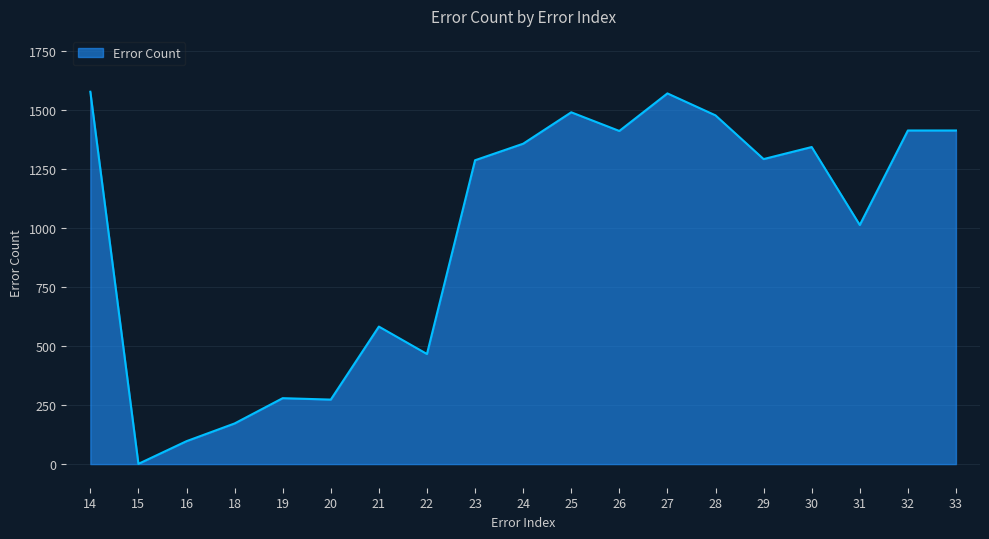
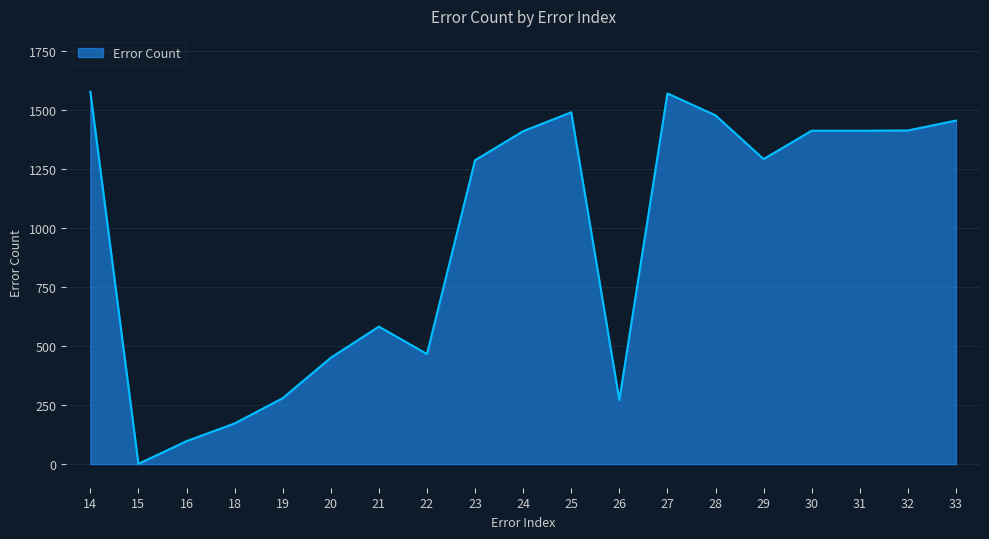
20: 270 -> 450
24: 1360 -> 1410
26: 1410 -> 270
30: 1340 -> 1410
31: 1010 -> 1410
33: 1410 -> 1450
